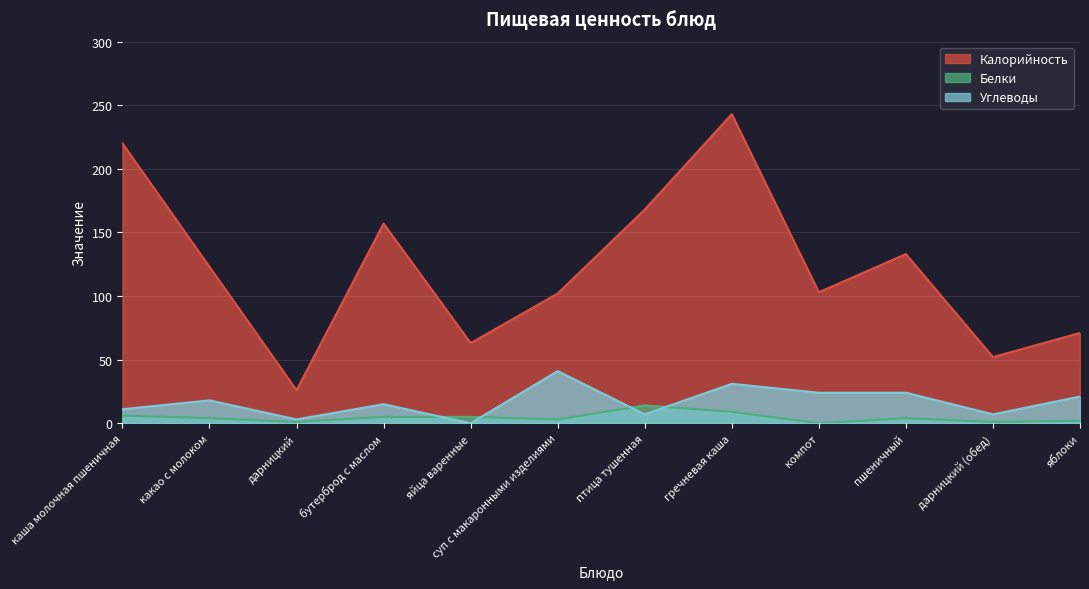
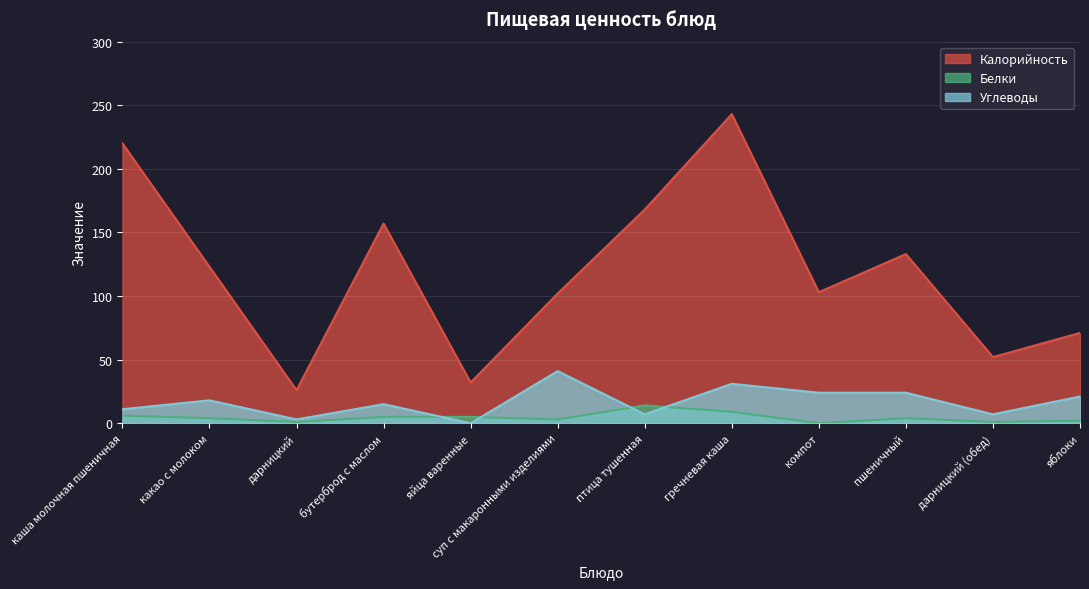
Калорийность, яйца варенные: 63 -> 32
